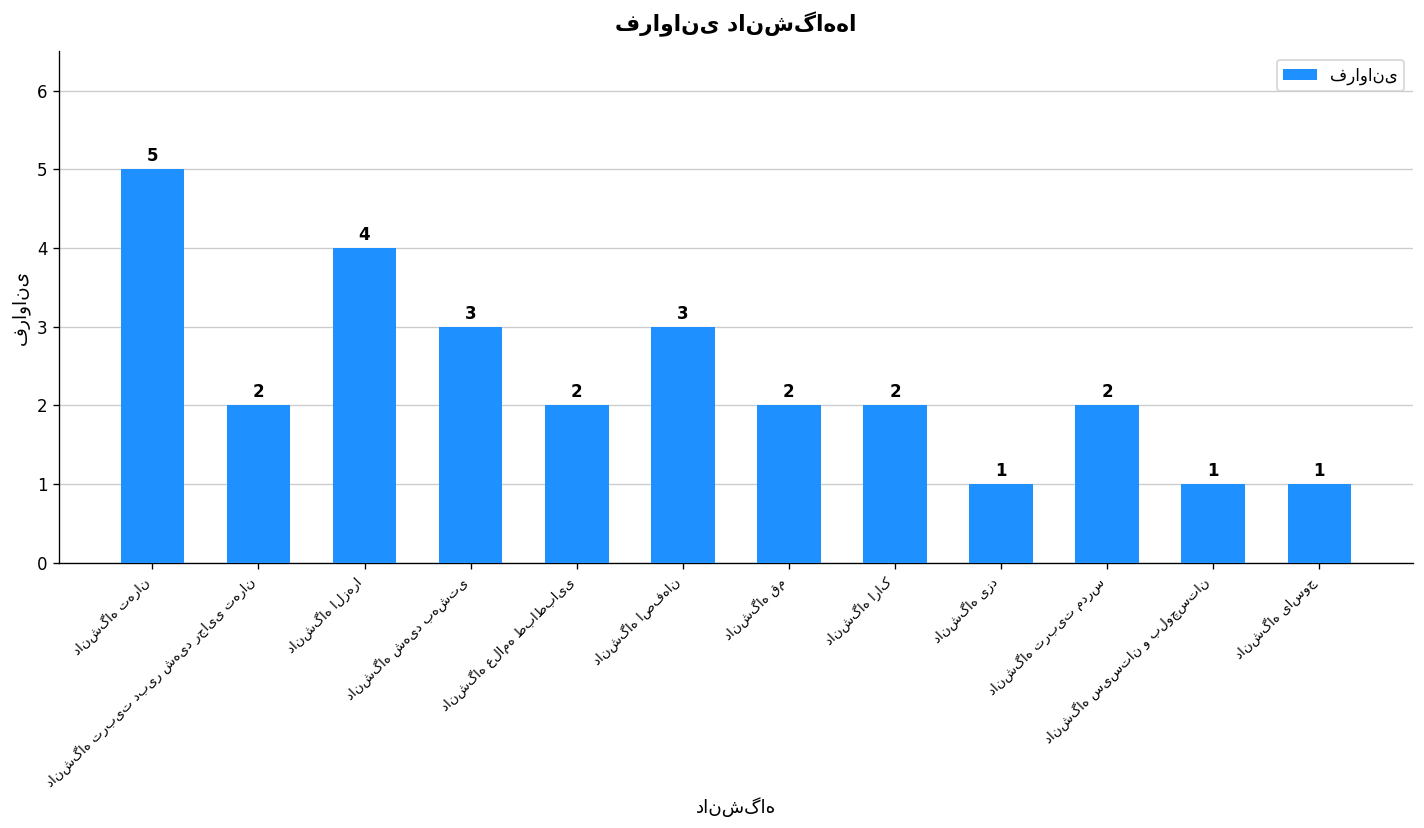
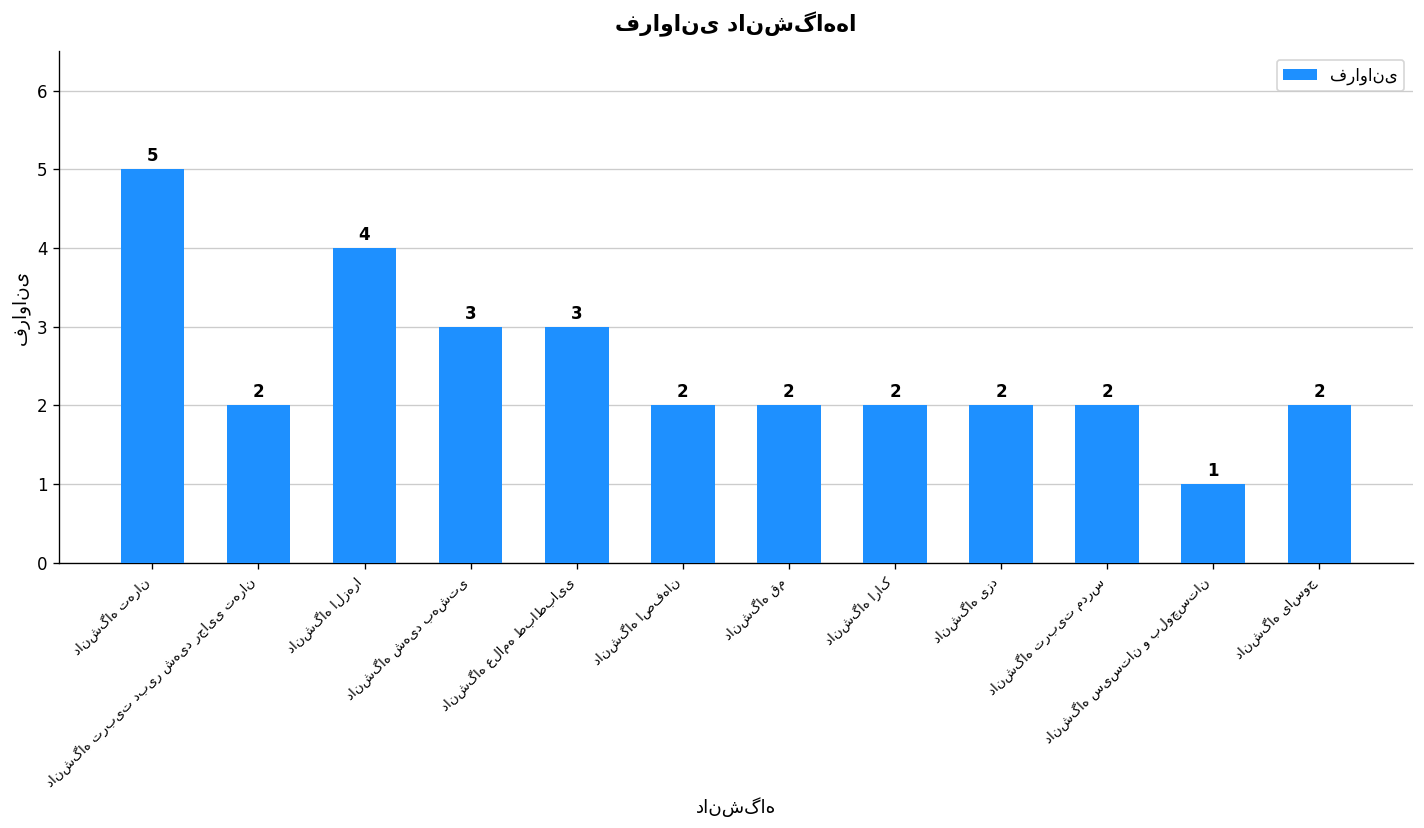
دانشگاه علامه طباطبایی: 2 -> 3
دانشگاه اصفهان: 3 -> 2
دانشگاه یزد: 1 -> 2
دانشگاه یاسوج: 1 -> 2
